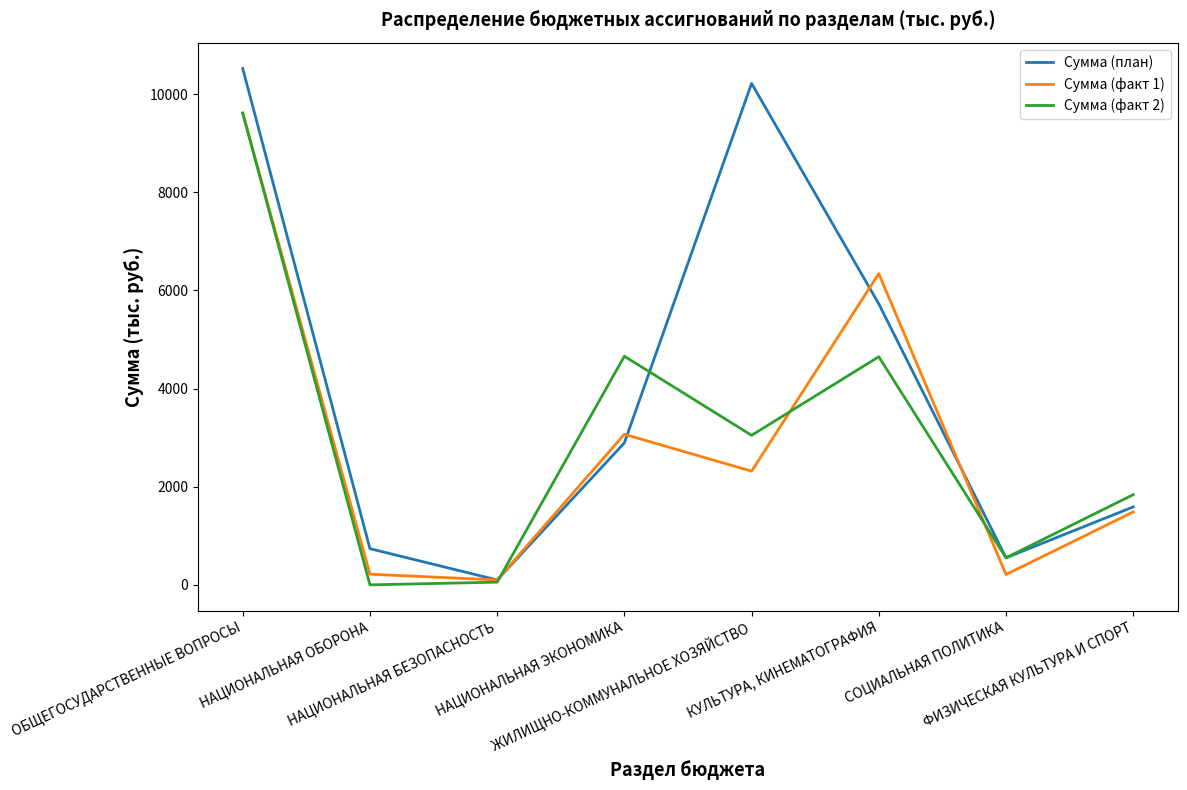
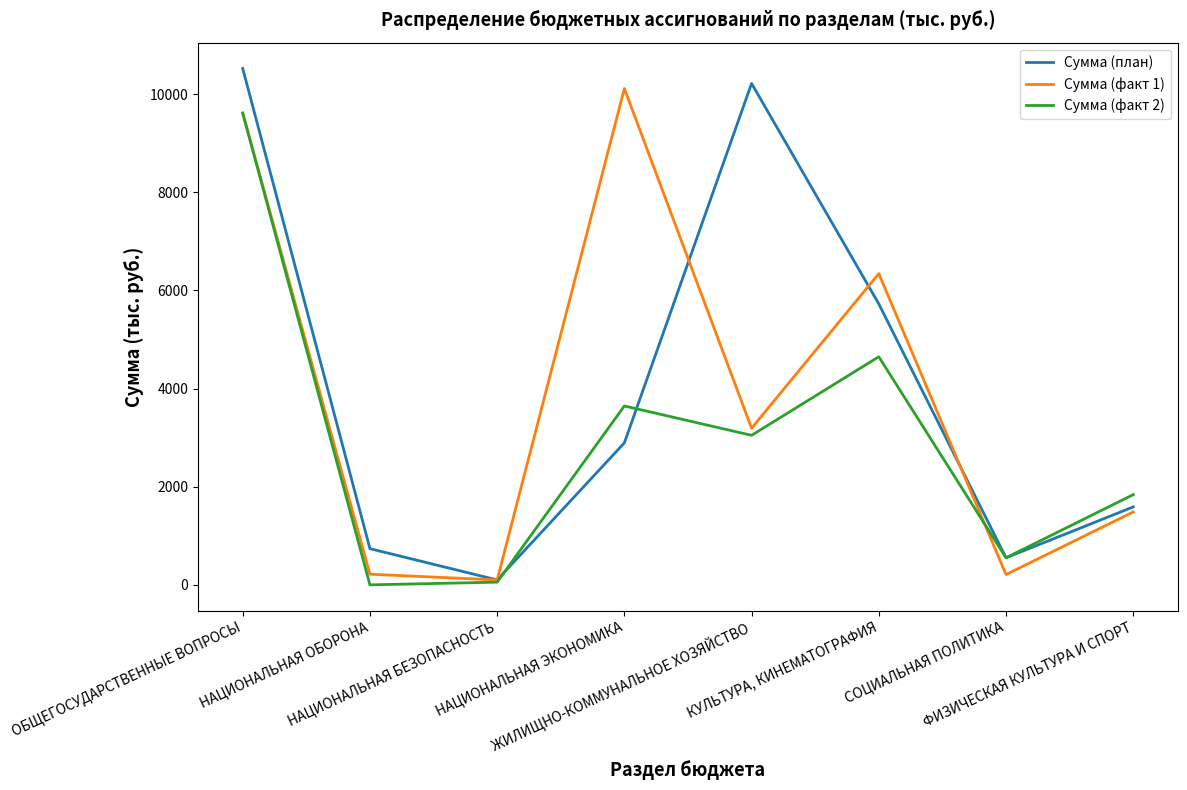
Сумма (факт 1), НАЦИОНАЛЬНАЯ ЭКОНОМИКА: 3100 -> 10100
Сумма (факт 2), НАЦИОНАЛЬНАЯ ЭКОНОМИКА: 4700 -> 3600
Сумма (факт 1), ЖИЛИЩНО-КОММУНАЛЬНОЕ ХОЗЯЙСТВО: 2300 -> 3200
